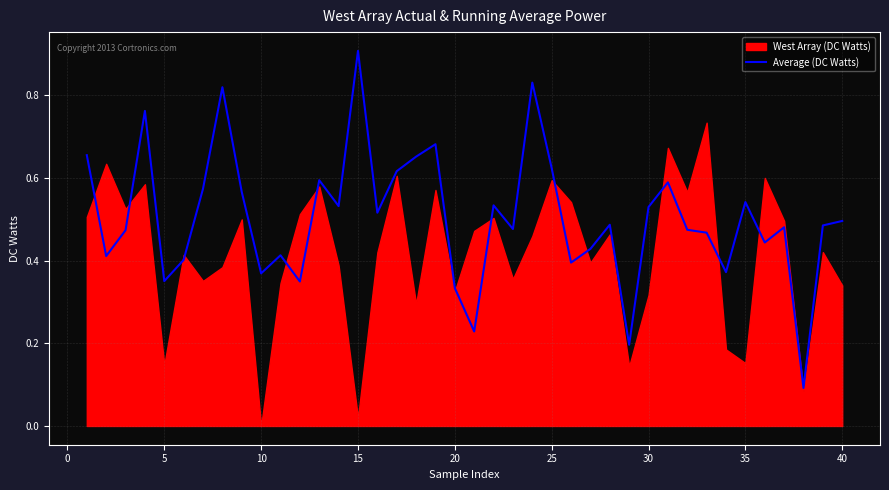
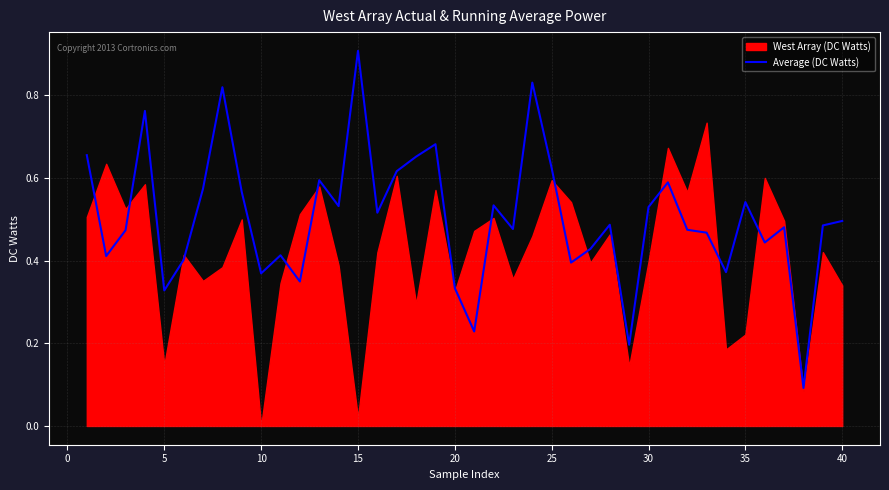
Average (DC Watts), 5: 0.35 -> 0.33
West Array (DC Watts), 30: 0.32 -> 0.40
West Array (DC Watts), 35: 0.15 -> 0.22
